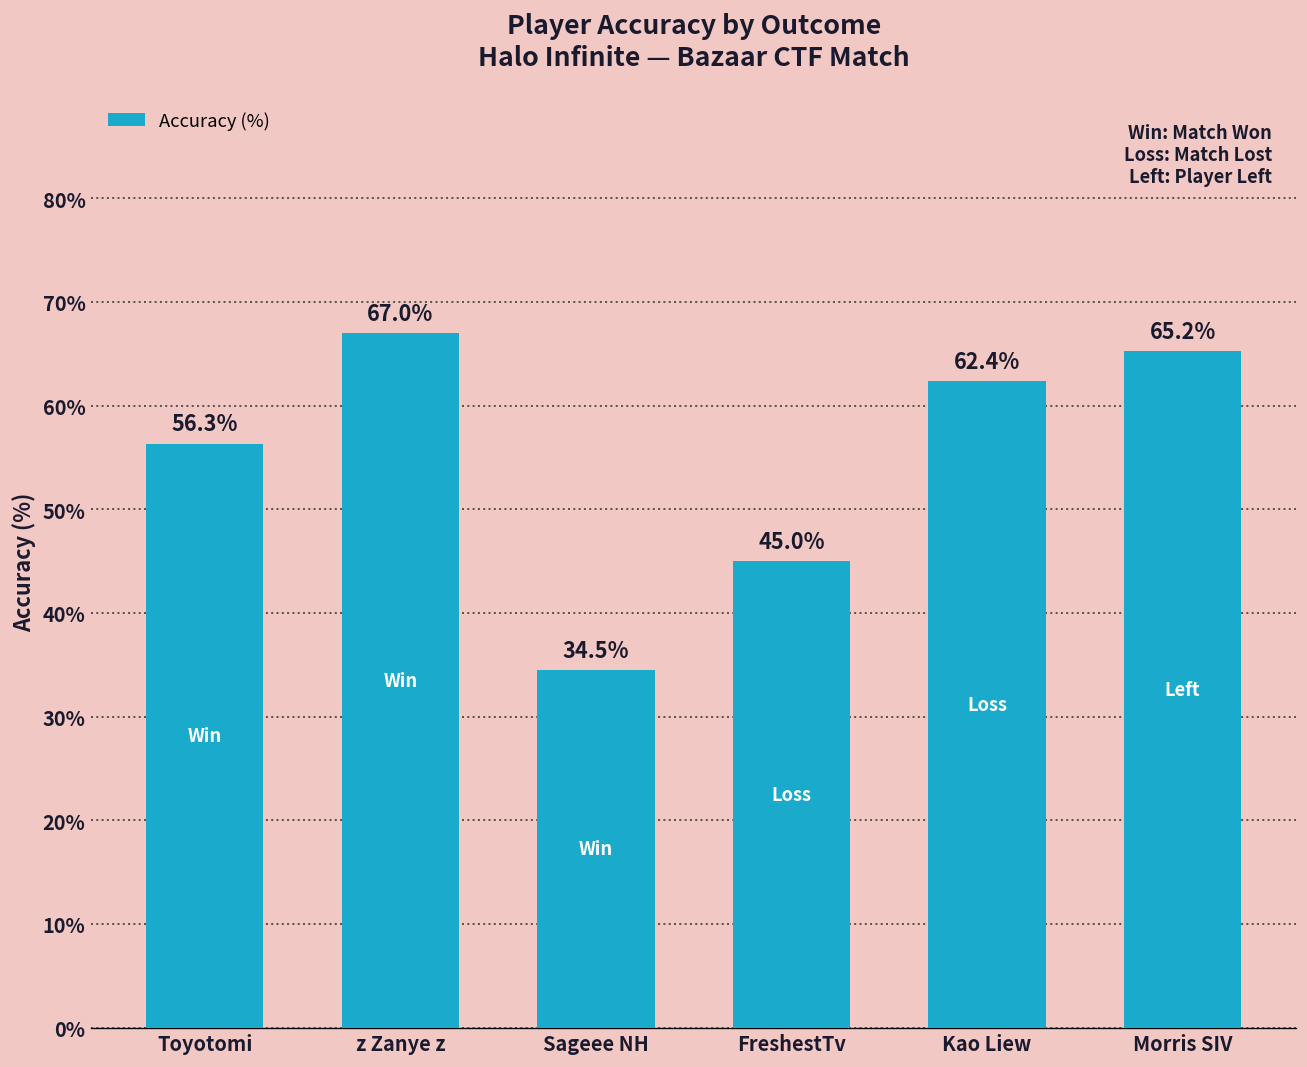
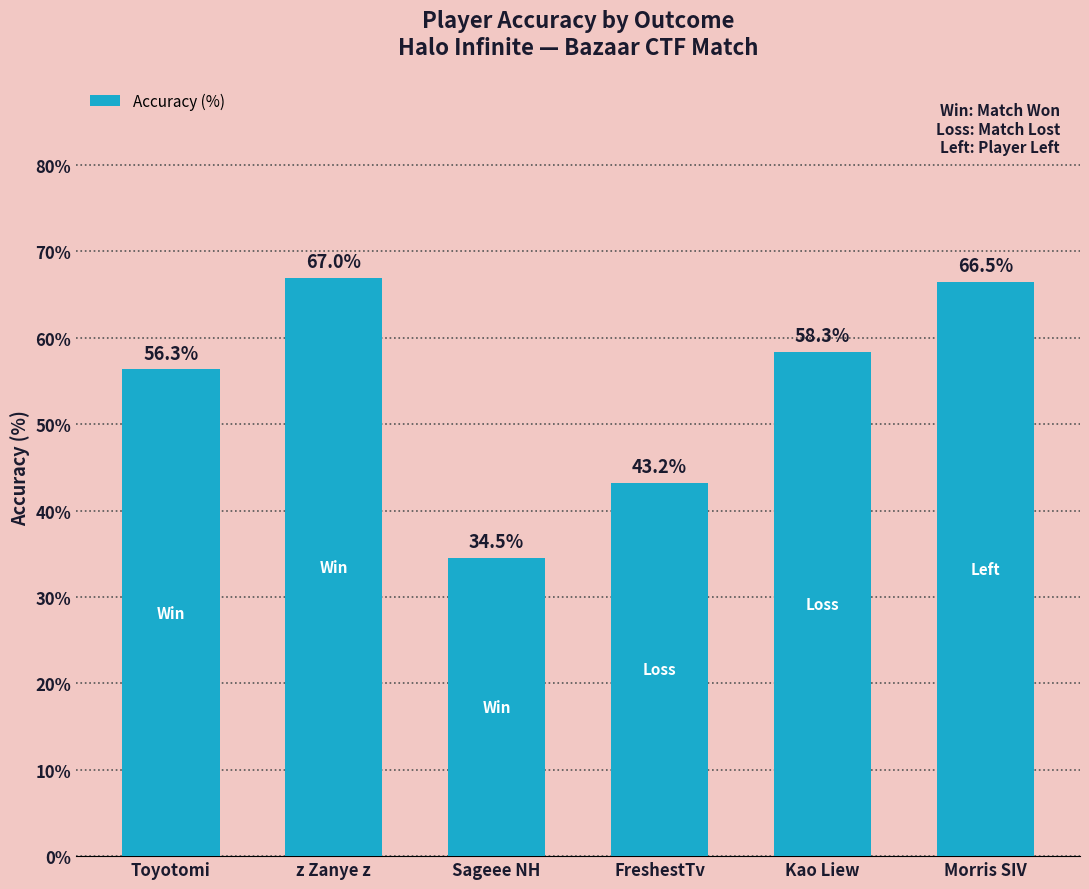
FreshestTv: 45.0% -> 43.2%
Kao Liew: 62.4% -> 58.3%
Morris SIV: 65.2% -> 66.5%
